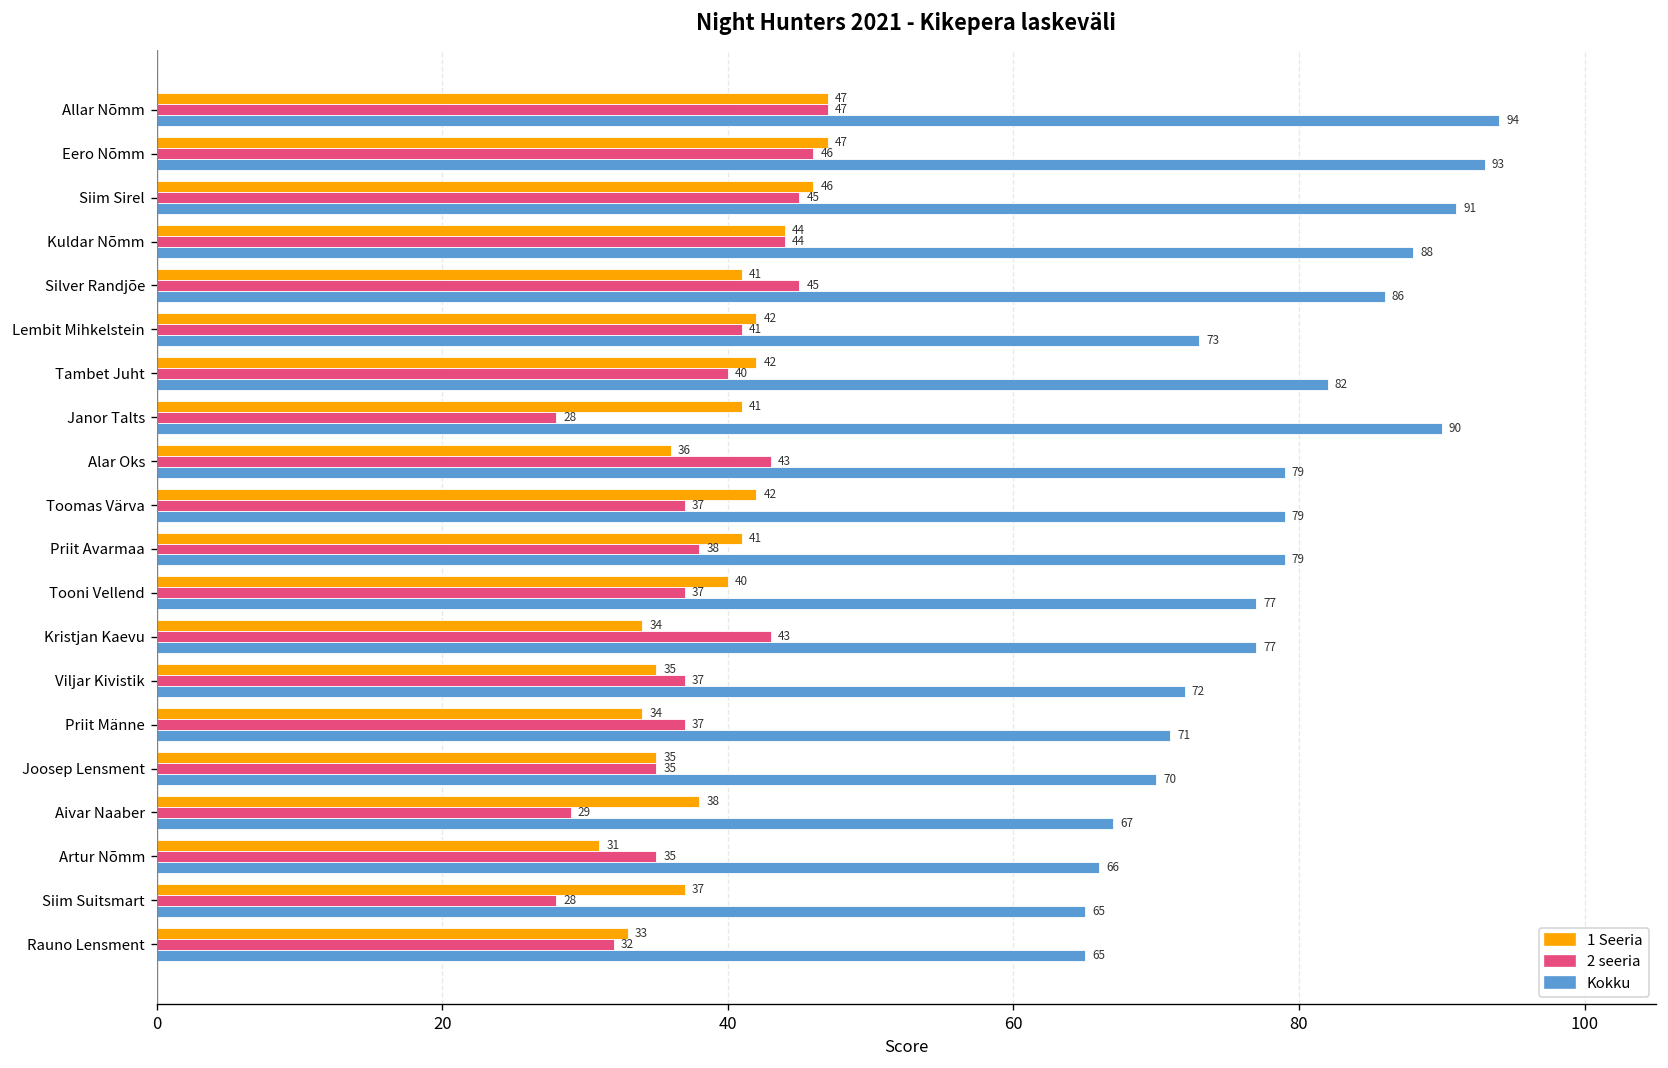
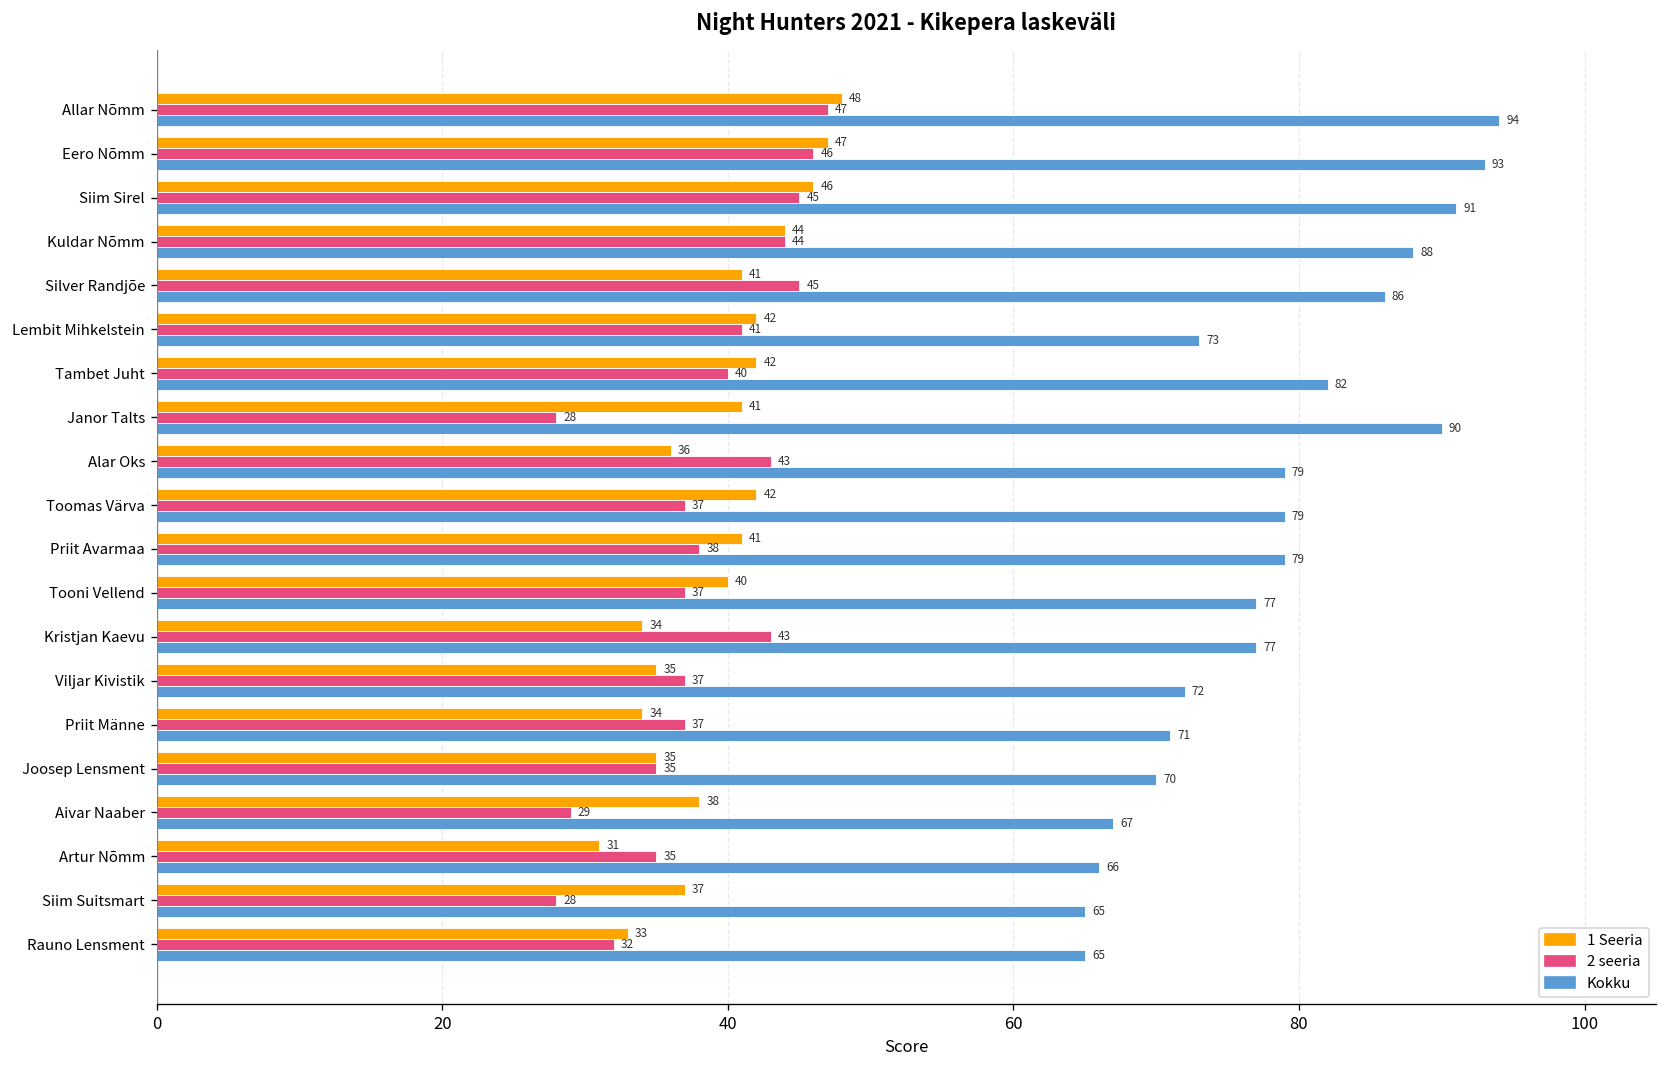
1 Seeria, Allar Nõmm: 47 -> 48
